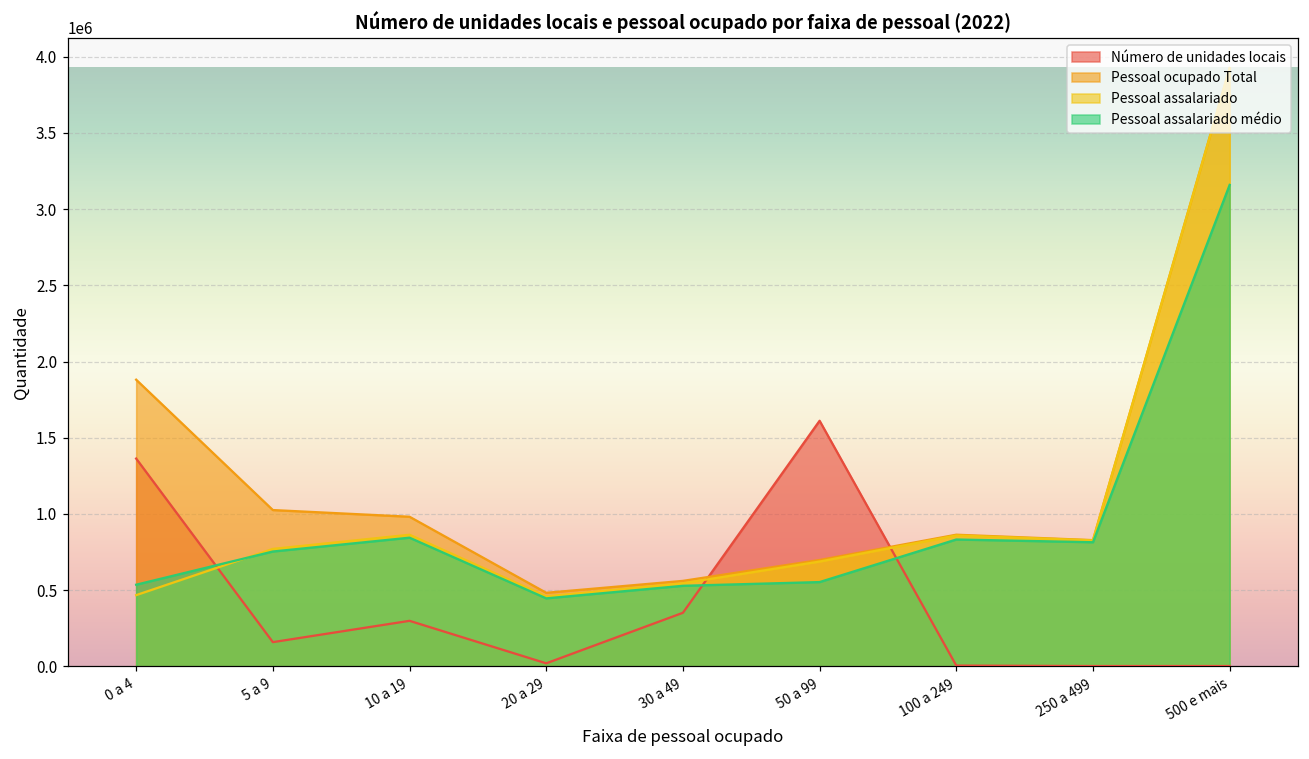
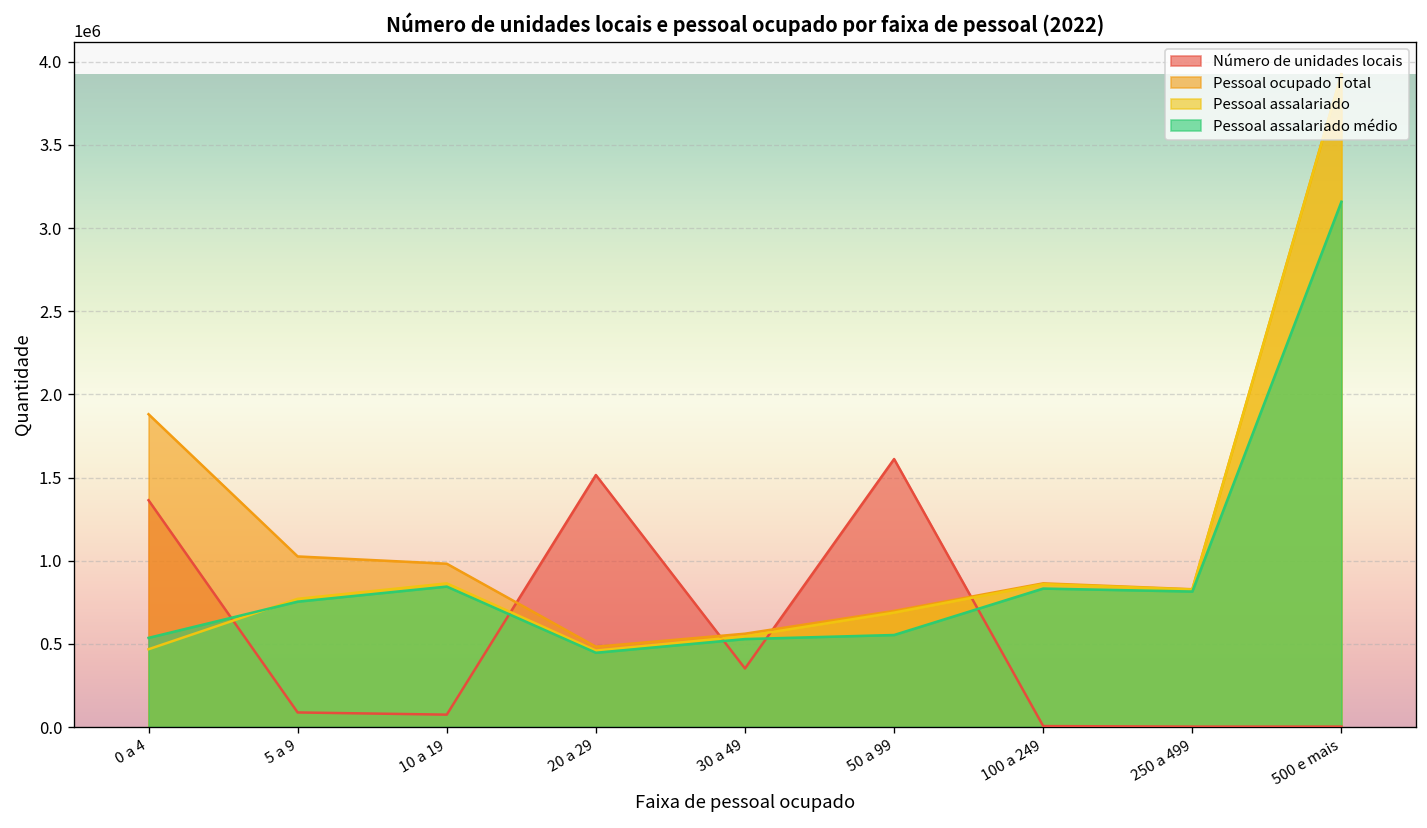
Número de unidades locais, 5 a 9: 160000 -> 90000
Número de unidades locais, 10 a 19: 300000 -> 70000
Número de unidades locais, 20 a 29: 20000 -> 1520000
